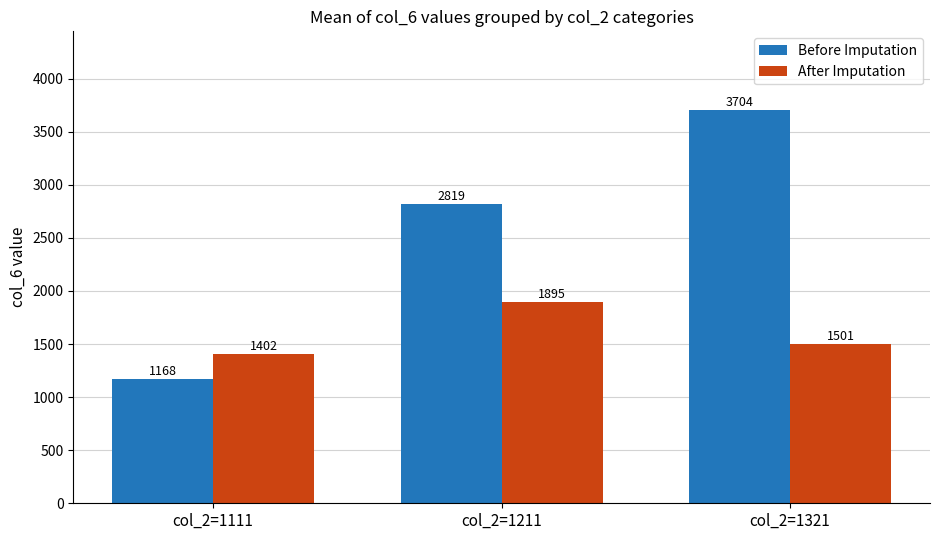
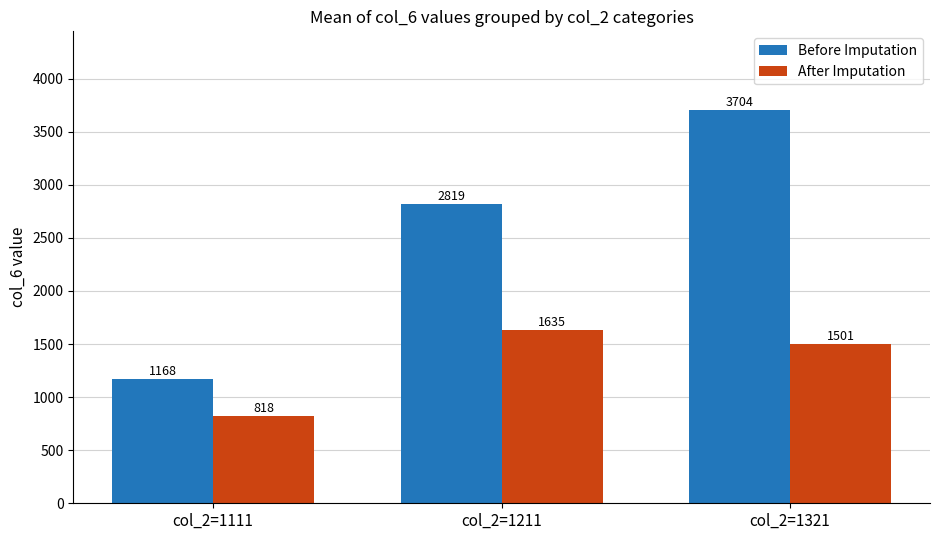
After Imputation, col_2=1111: 1402 -> 818
After Imputation, col_2=1211: 1895 -> 1635
